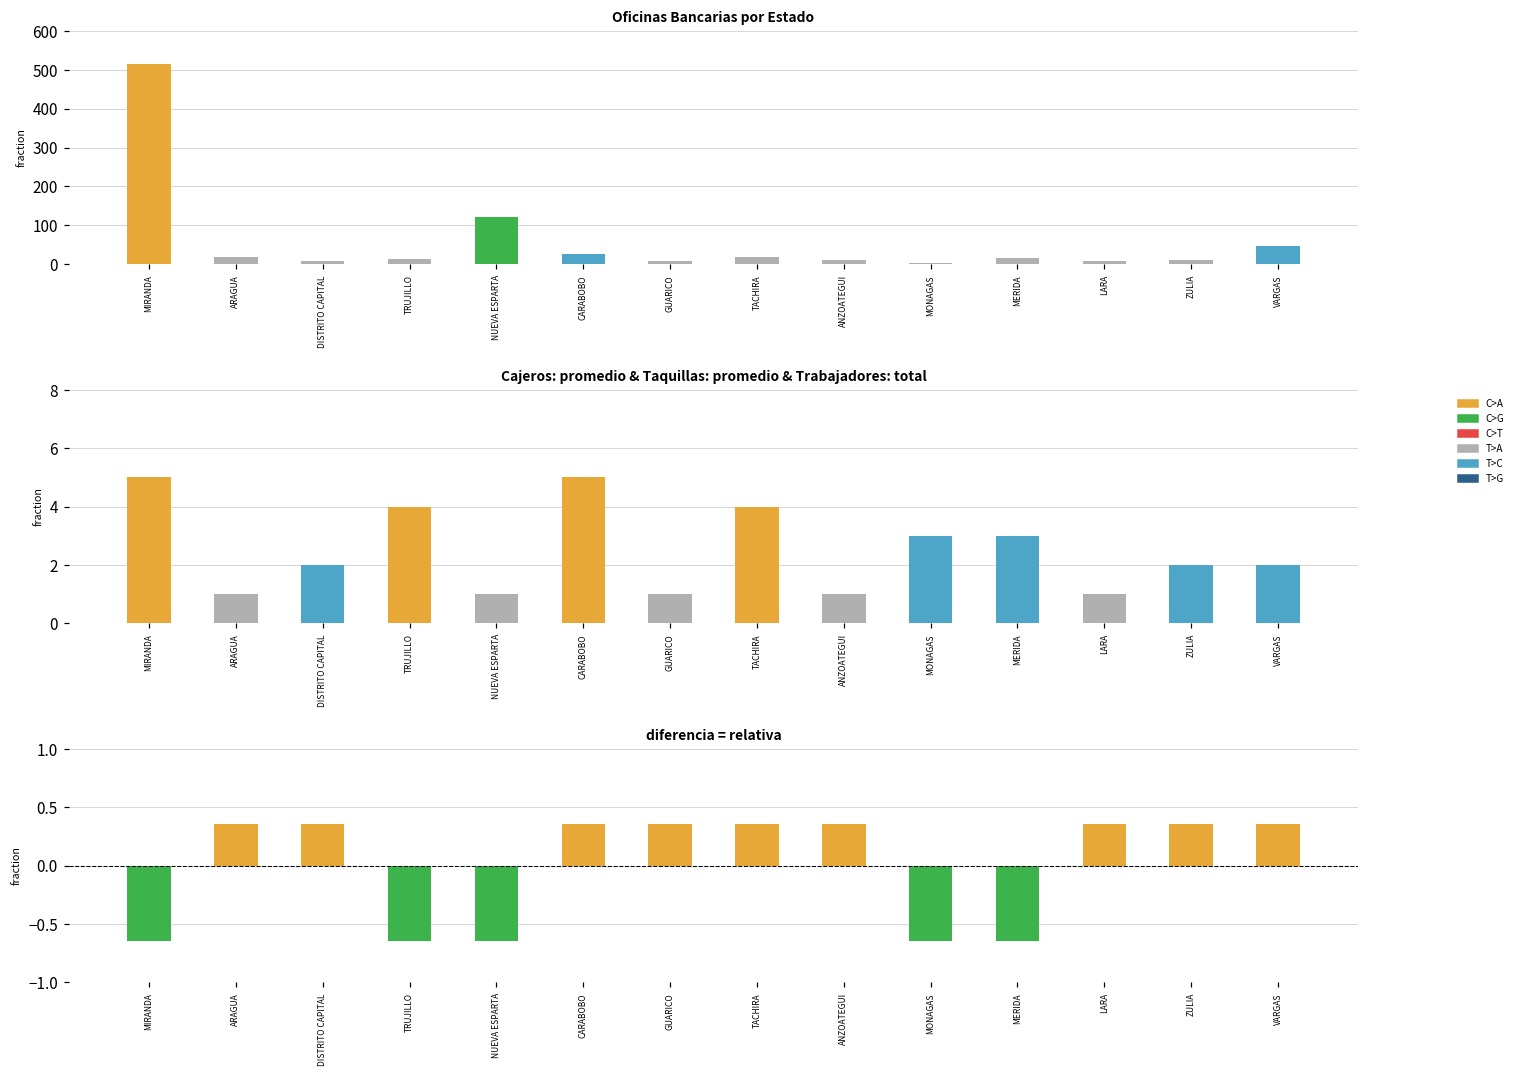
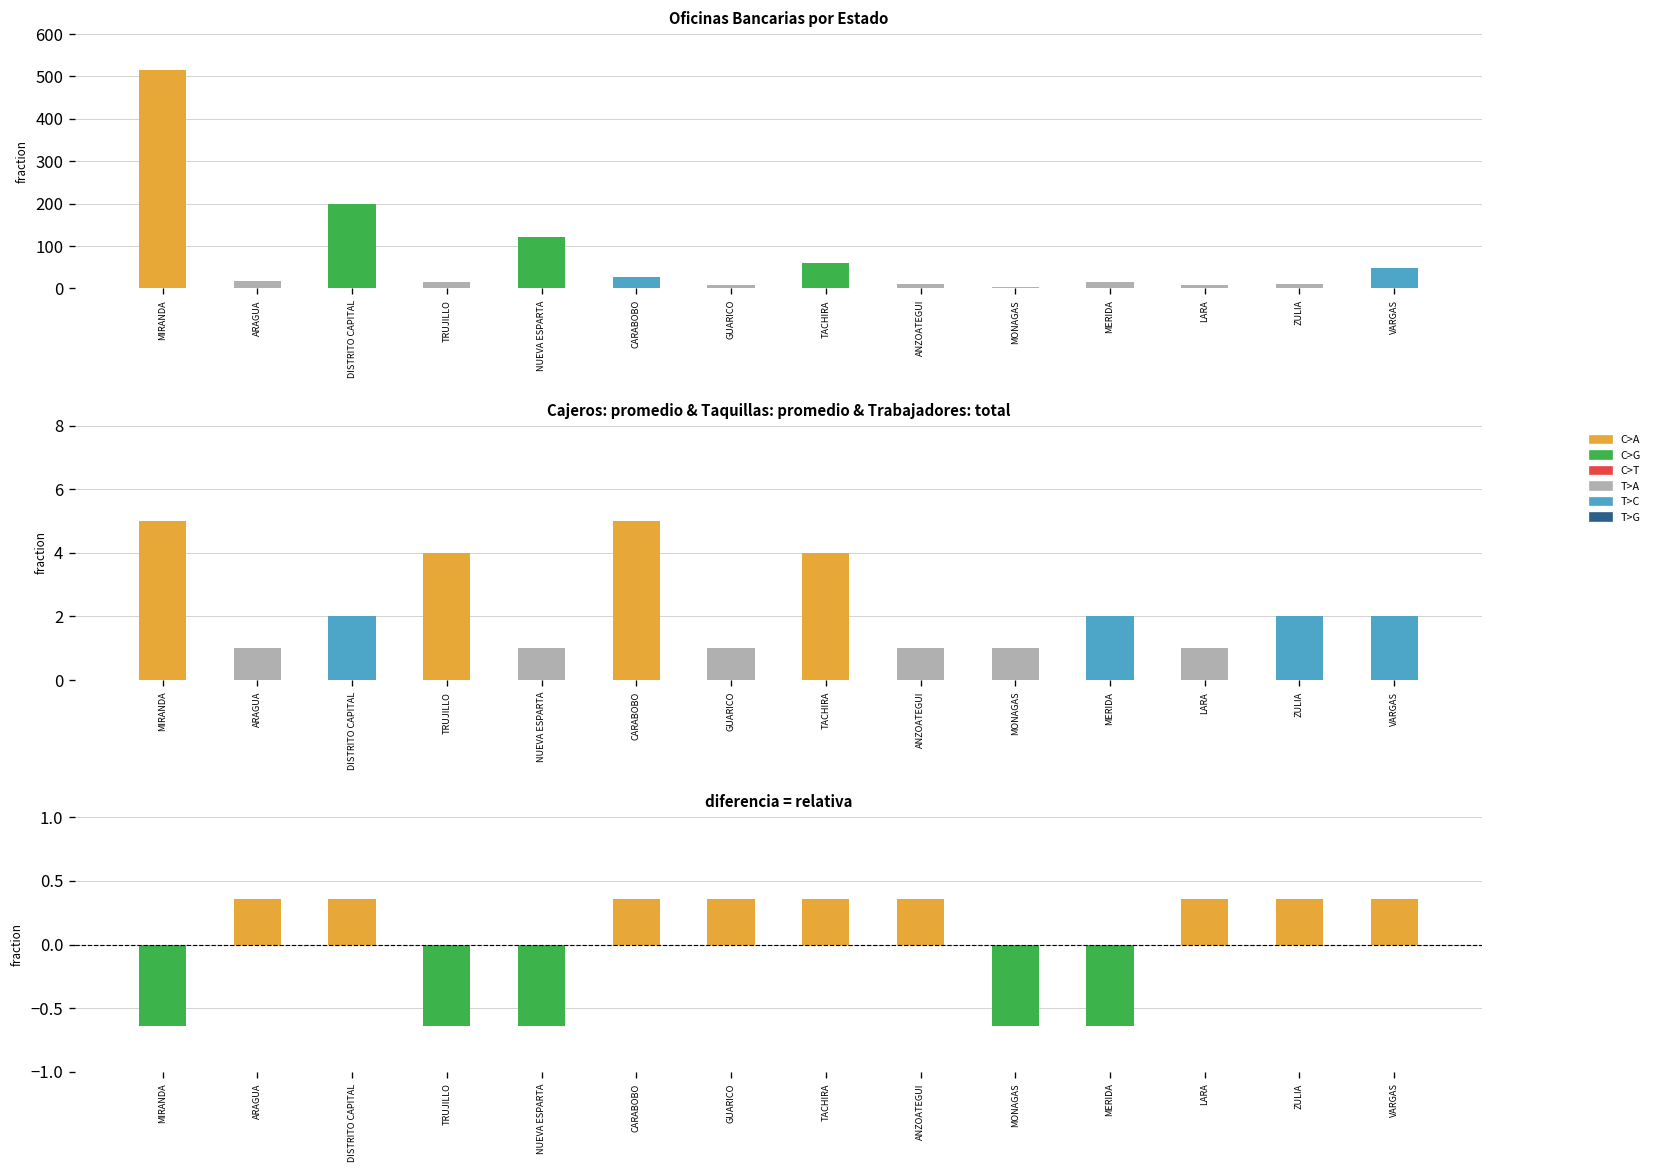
Oficinas Bancarias por Estado, DISTRITO CAPITAL: 10 -> 200
Oficinas Bancarias por Estado, TACHIRA: 20 -> 60
Cajeros: promedio & Taquillas: promedio & Trabajadores: total, MONAGAS: 3 -> 1
Cajeros: promedio & Taquillas: promedio & Trabajadores: total, MERIDA: 3 -> 2
